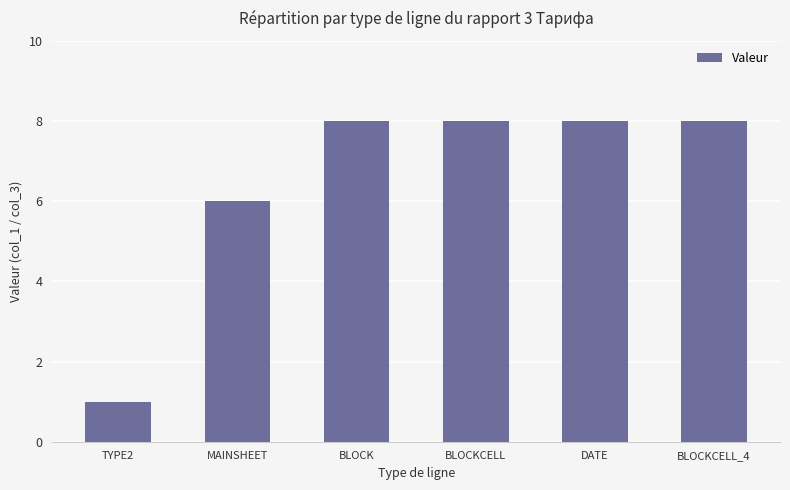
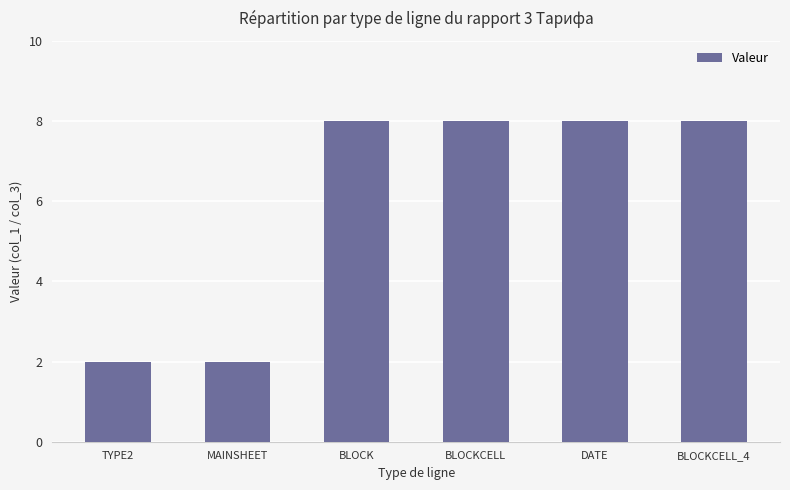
TYPE2: 1 -> 2
MAINSHEET: 6 -> 2
